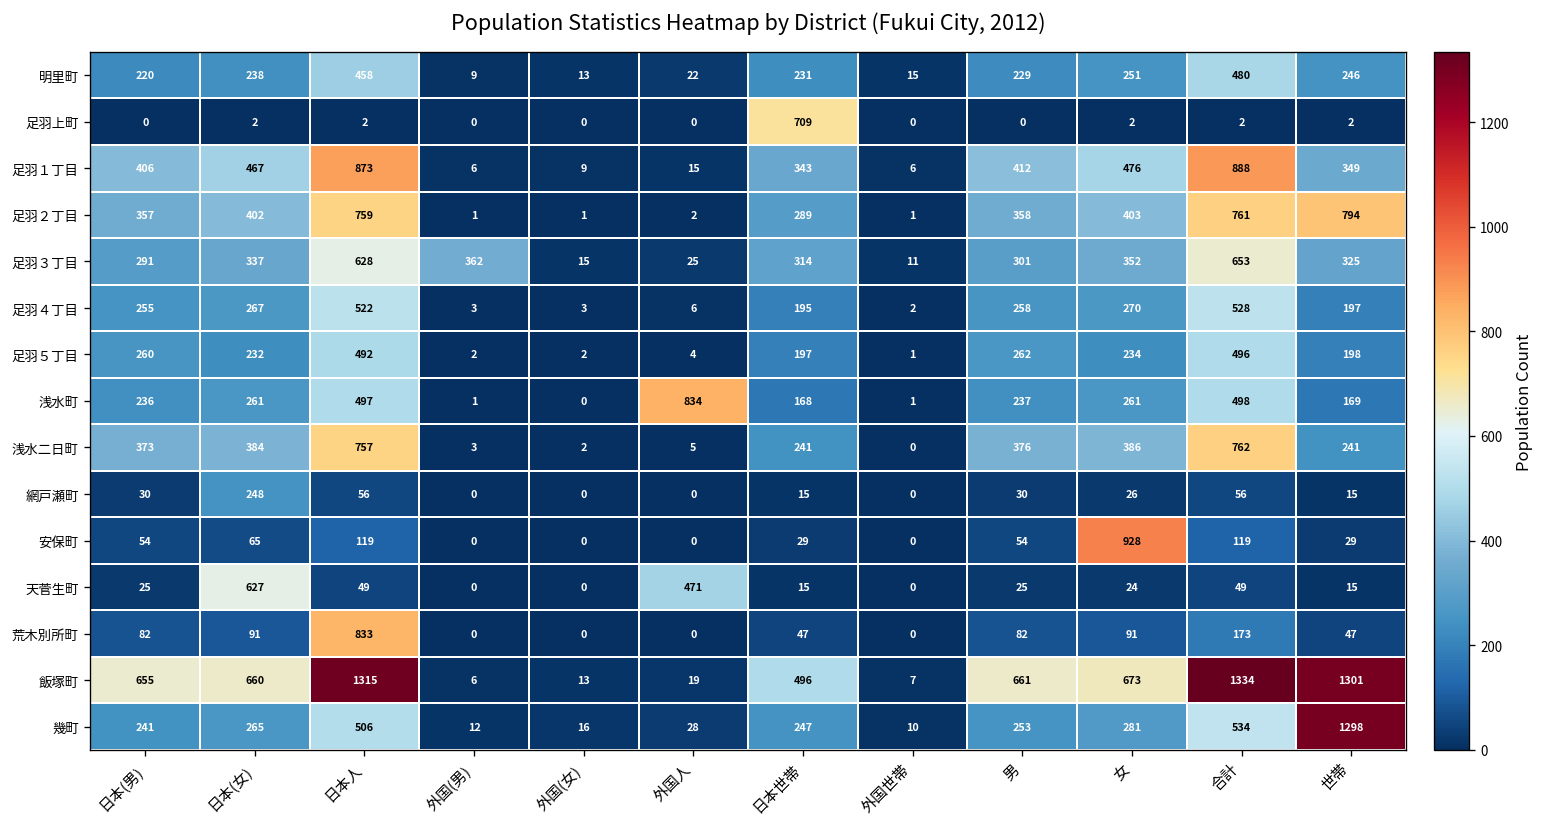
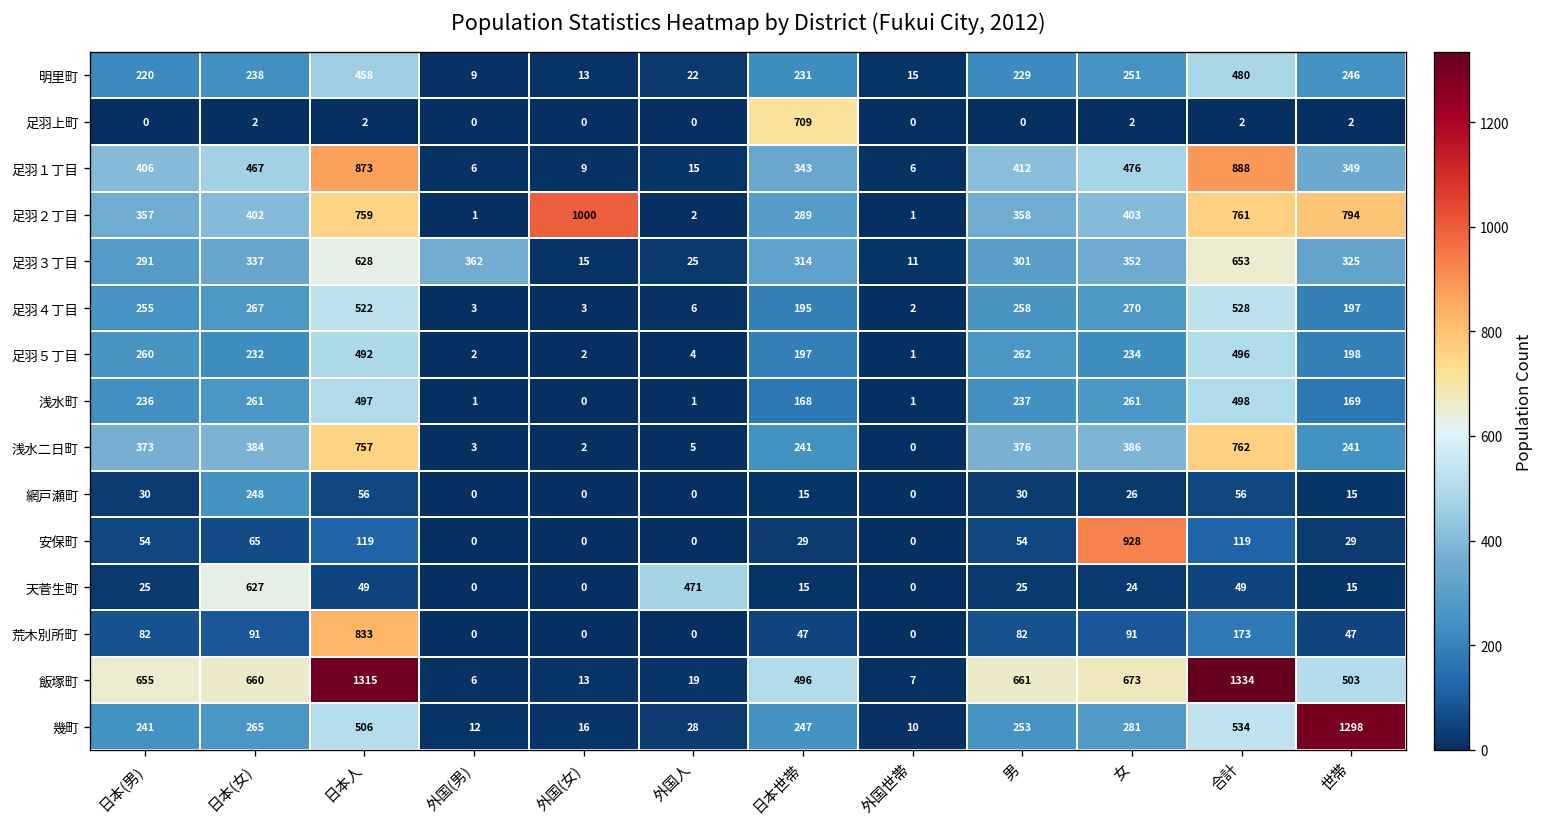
足羽２丁目, 外国(女): 1 -> 1000
浅水町, 外国人: 834 -> 1
飯塚町, 世帯: 1301 -> 503
